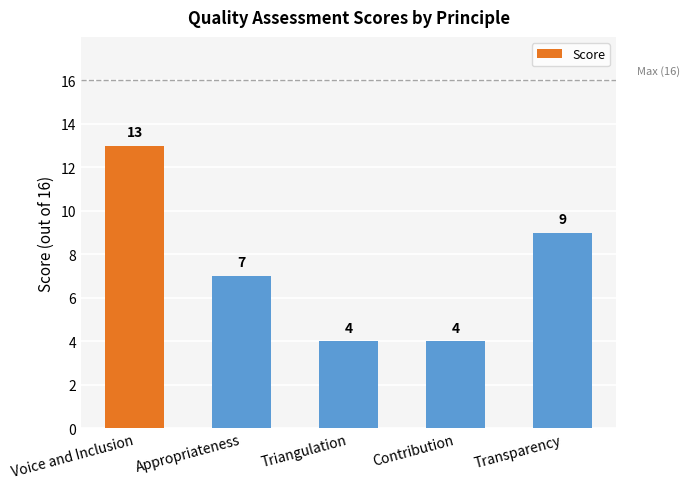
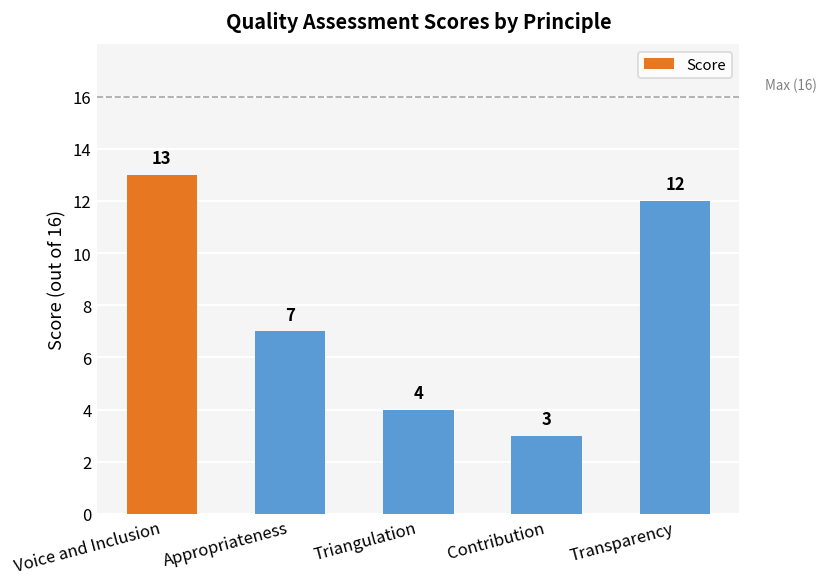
Contribution: 4 -> 3
Transparency: 9 -> 12
